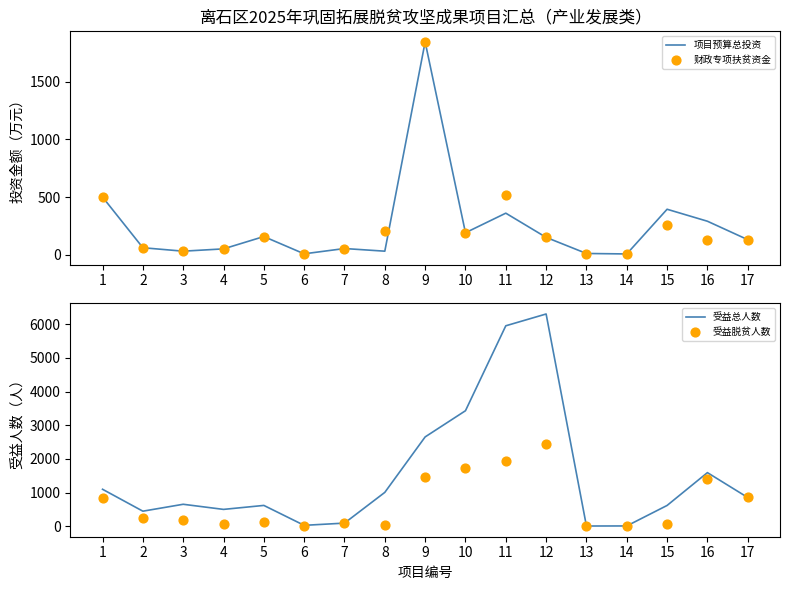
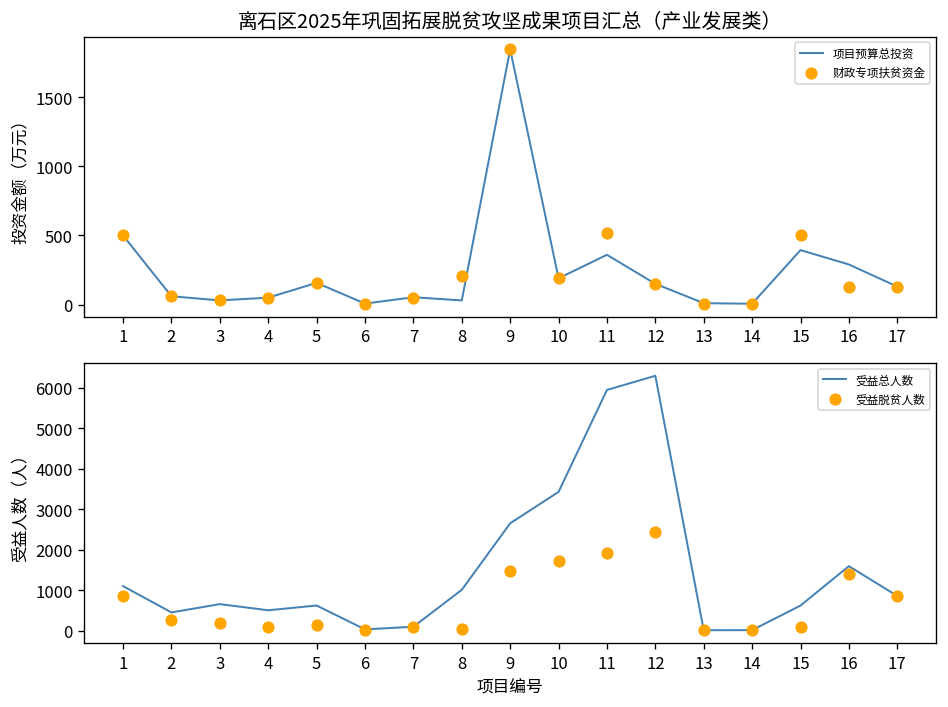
离石区2025年巩固拓展脱贫攻坚成果项目汇总（产业发展类）, 财政专项扶贫资金, 15: 260 -> 500
